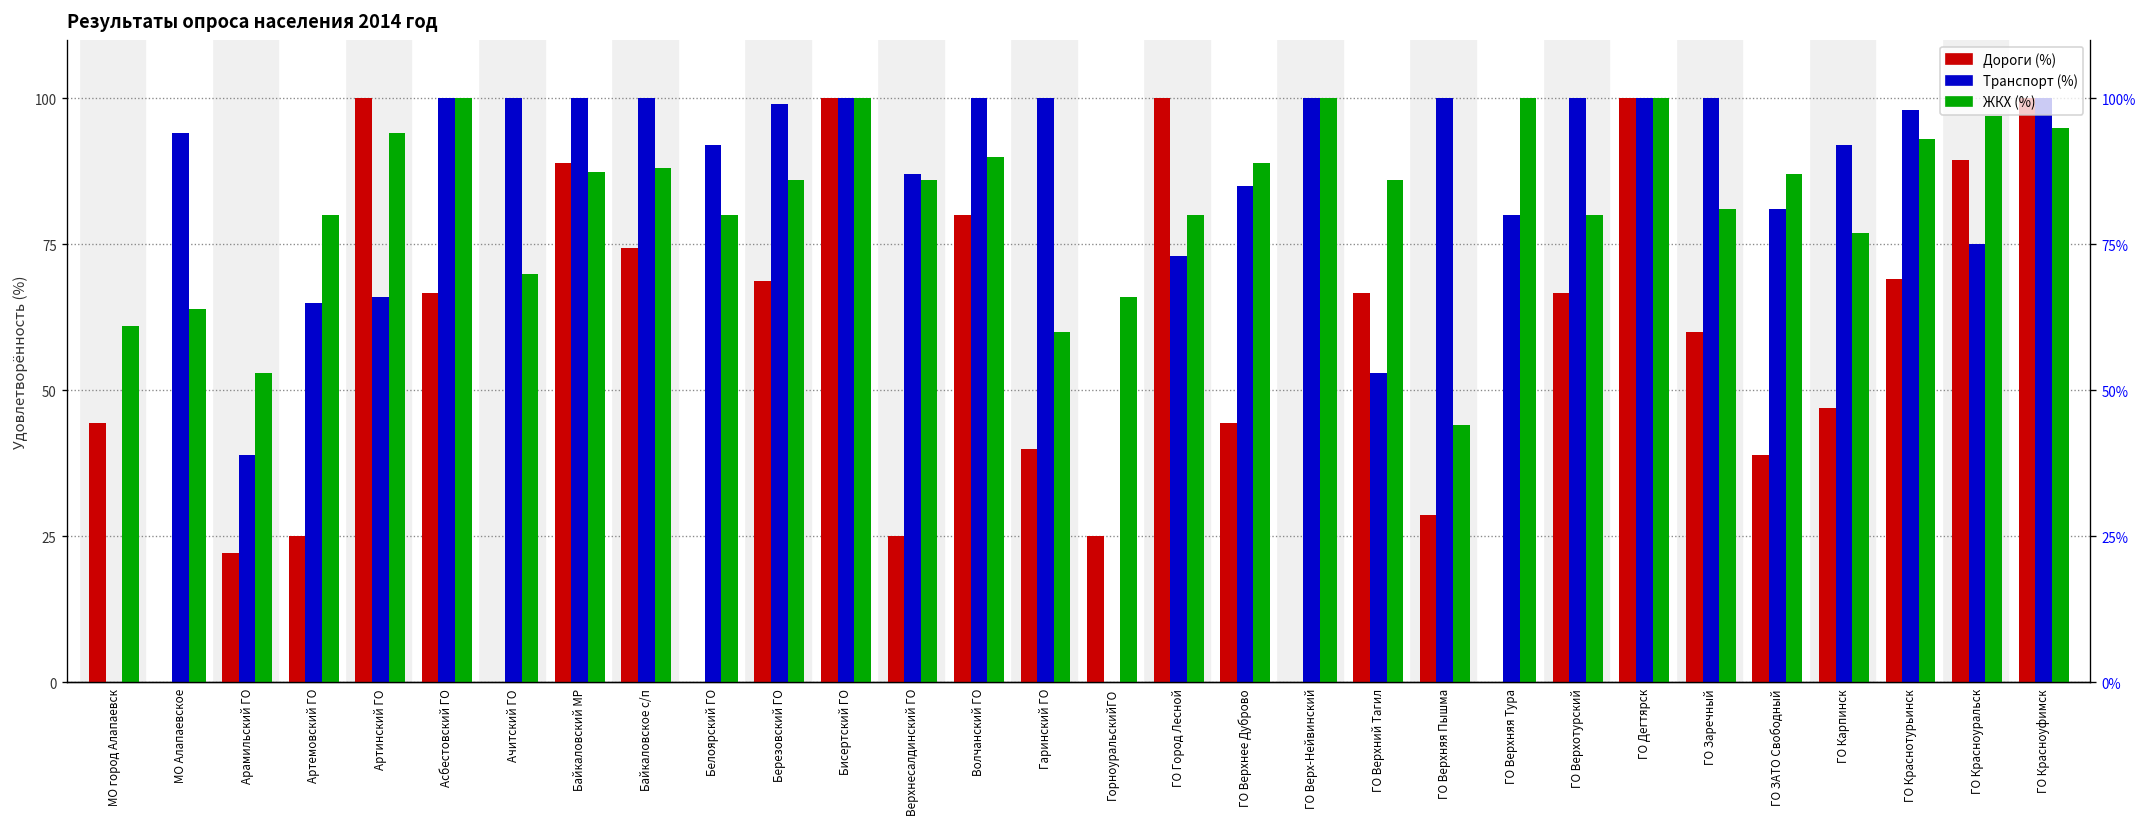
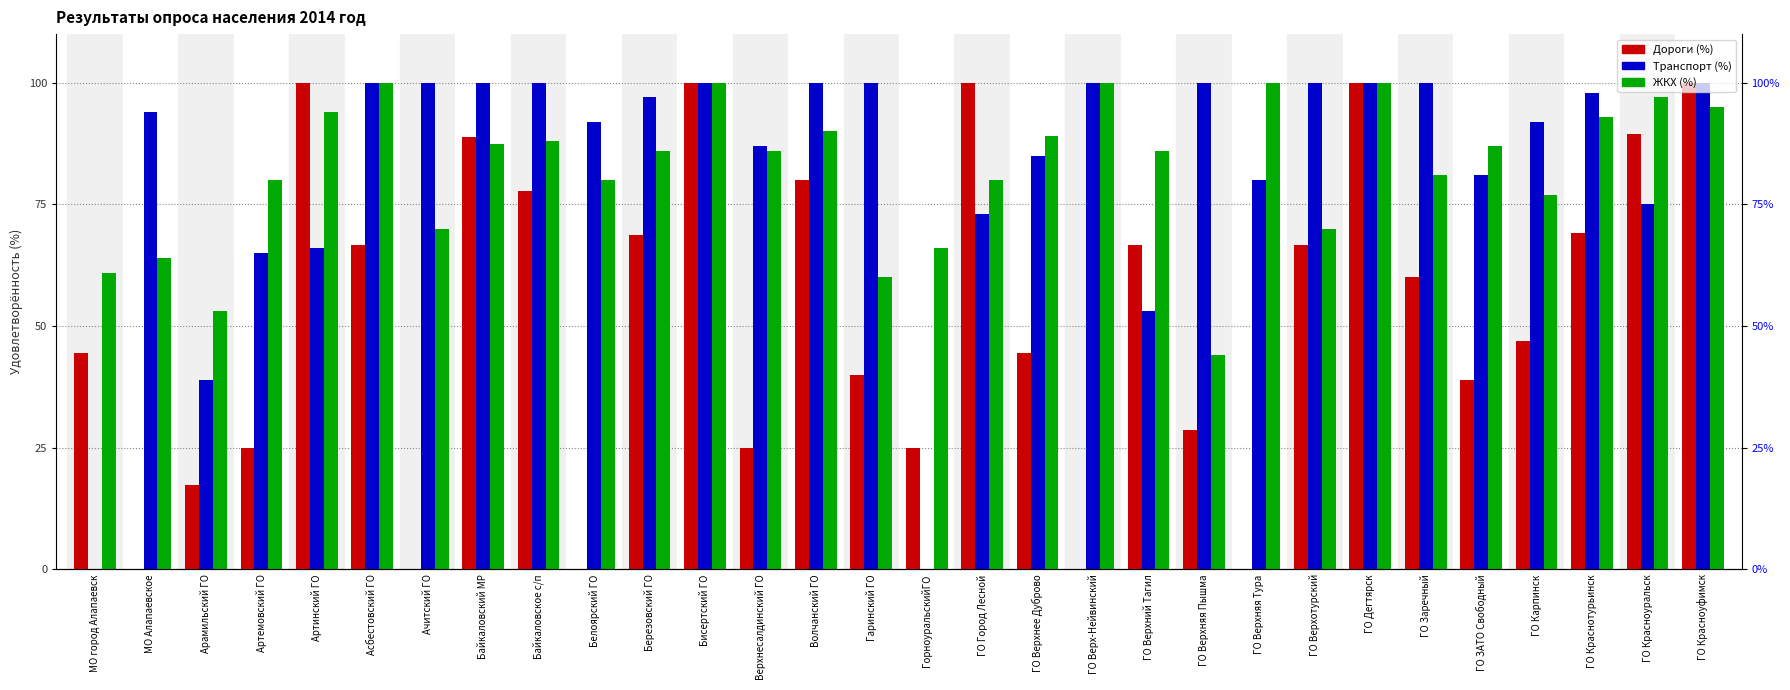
Дороги (%), Арамильский ГО: 22 -> 17
Дороги (%), Байкаловское с/п: 74 -> 78
Транспорт (%), Березовский ГО: 99 -> 97
ЖКХ (%), ГО Верхотурский: 80 -> 70
